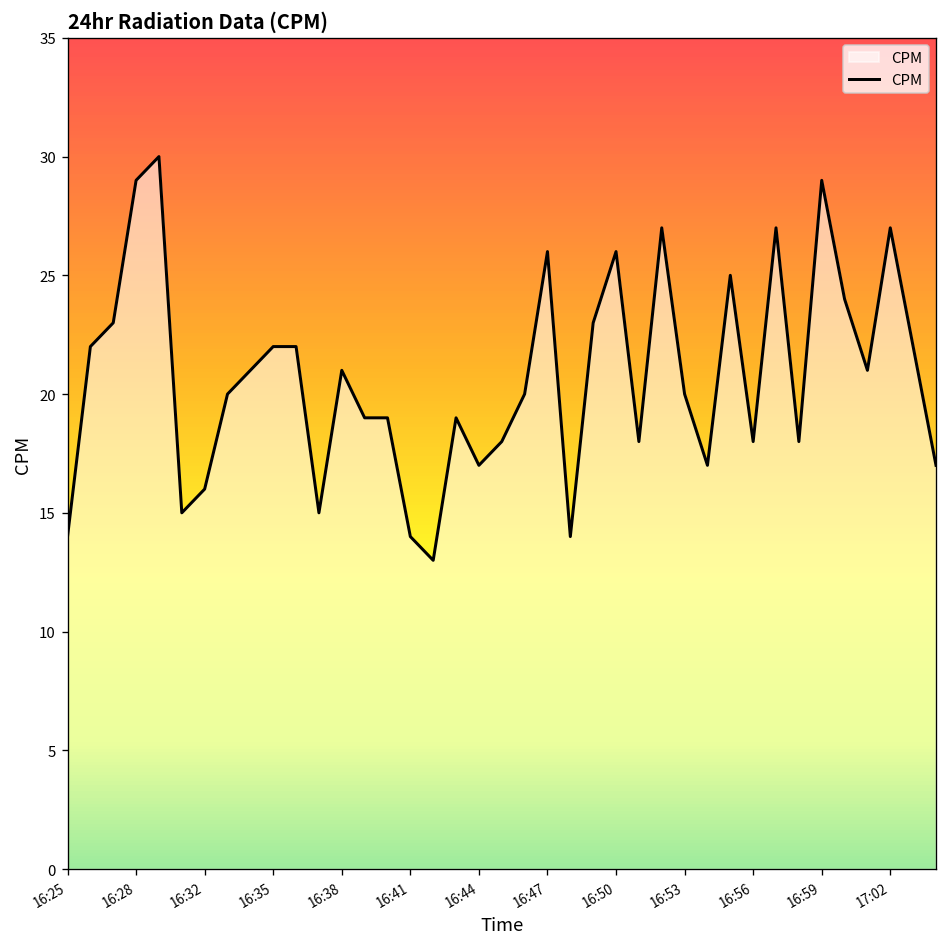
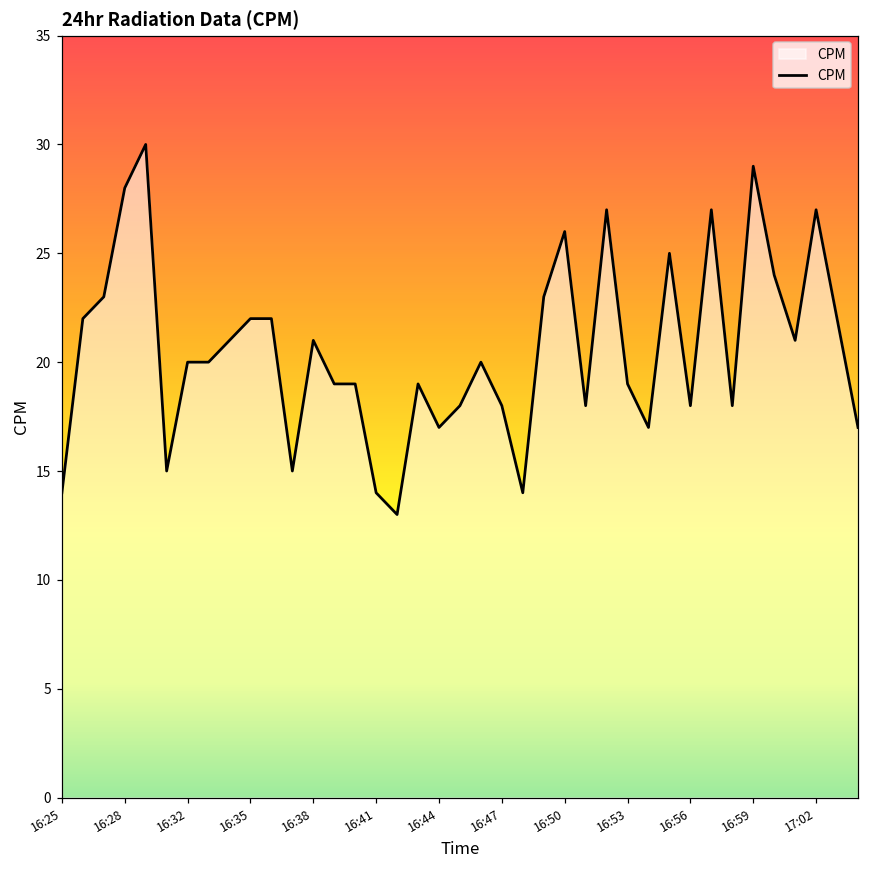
16:28: 29 -> 28
16:32: 16 -> 20
16:47: 26 -> 18
16:53: 20 -> 19
